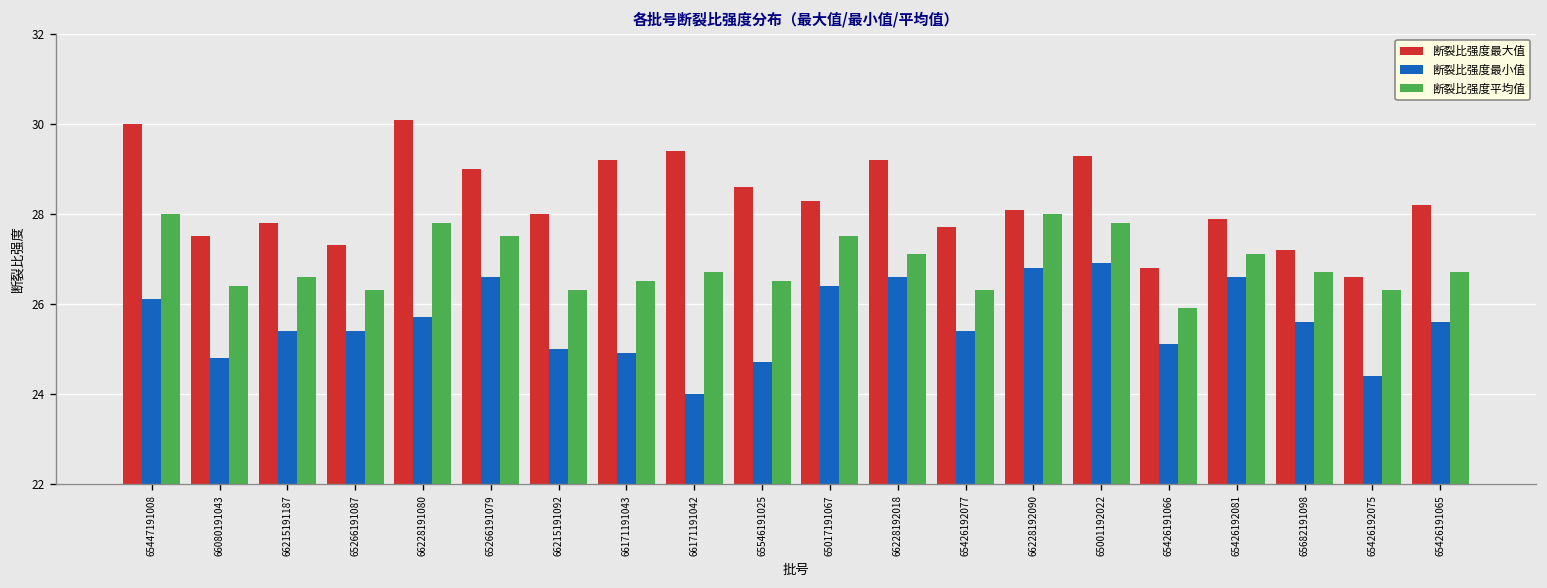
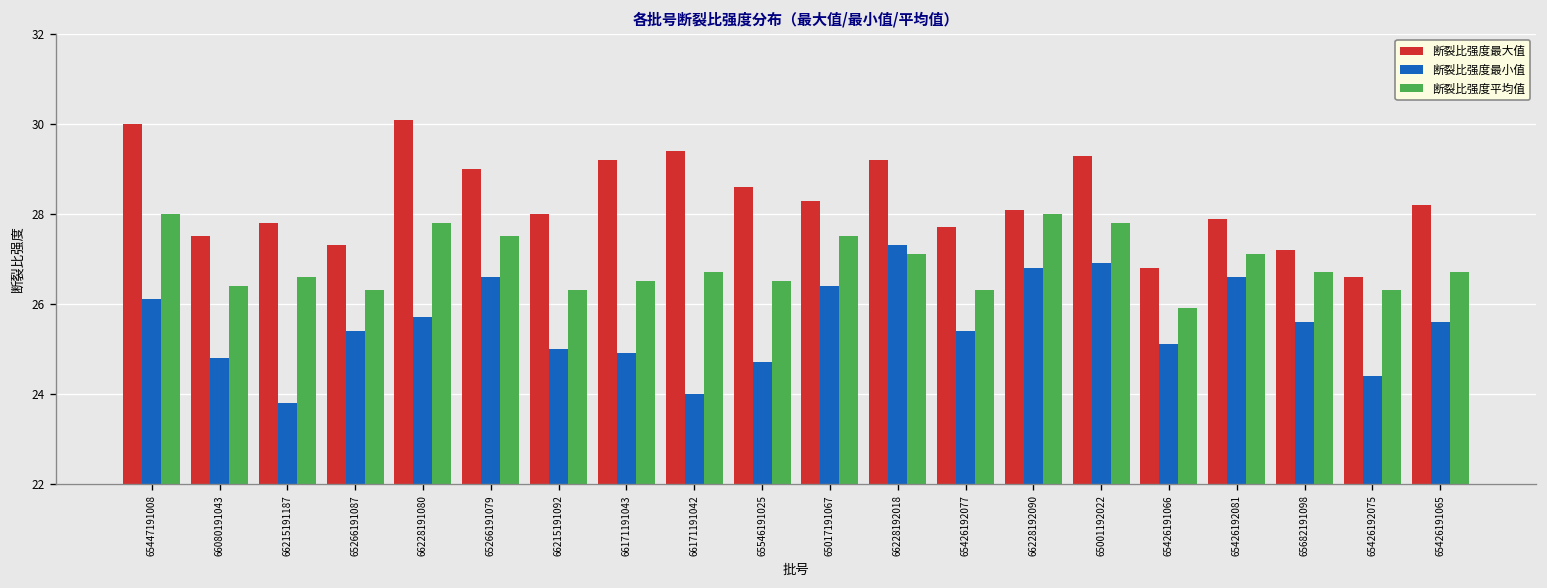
断裂比强度最小值, 66215191187: 25.4 -> 23.8
断裂比强度最小值, 66228192018: 26.6 -> 27.3
